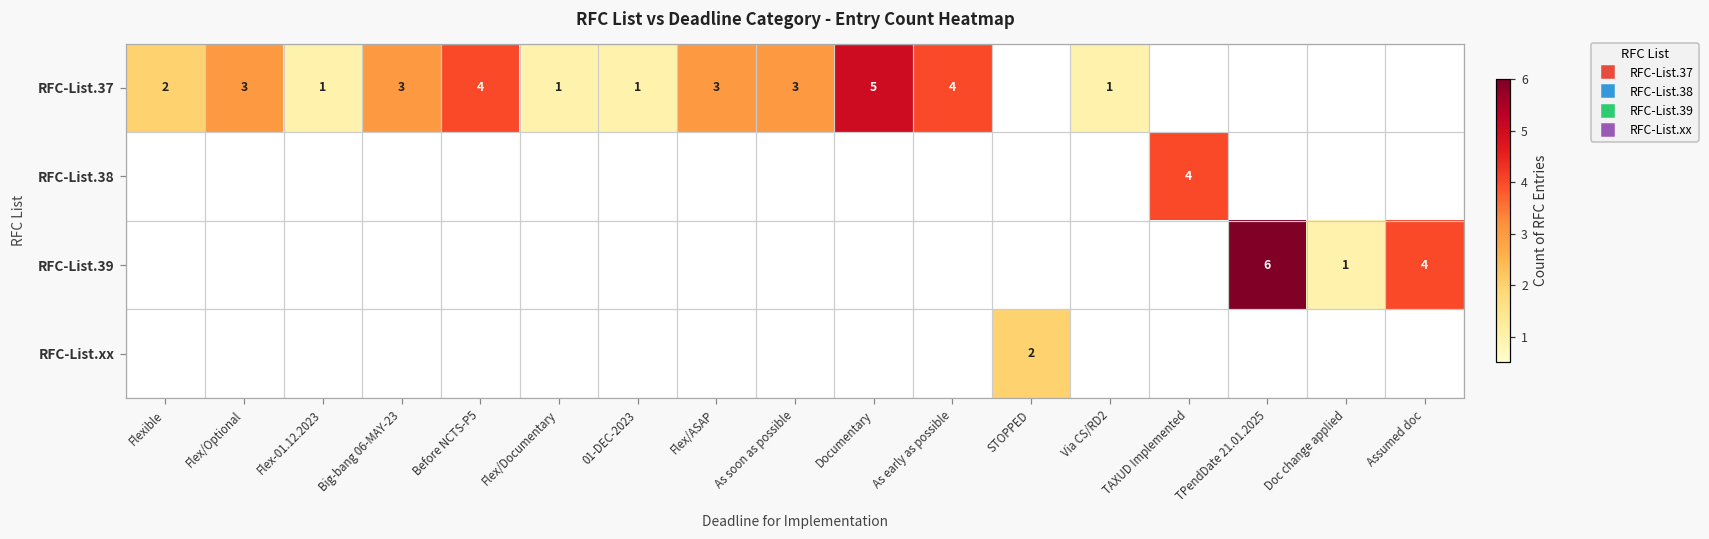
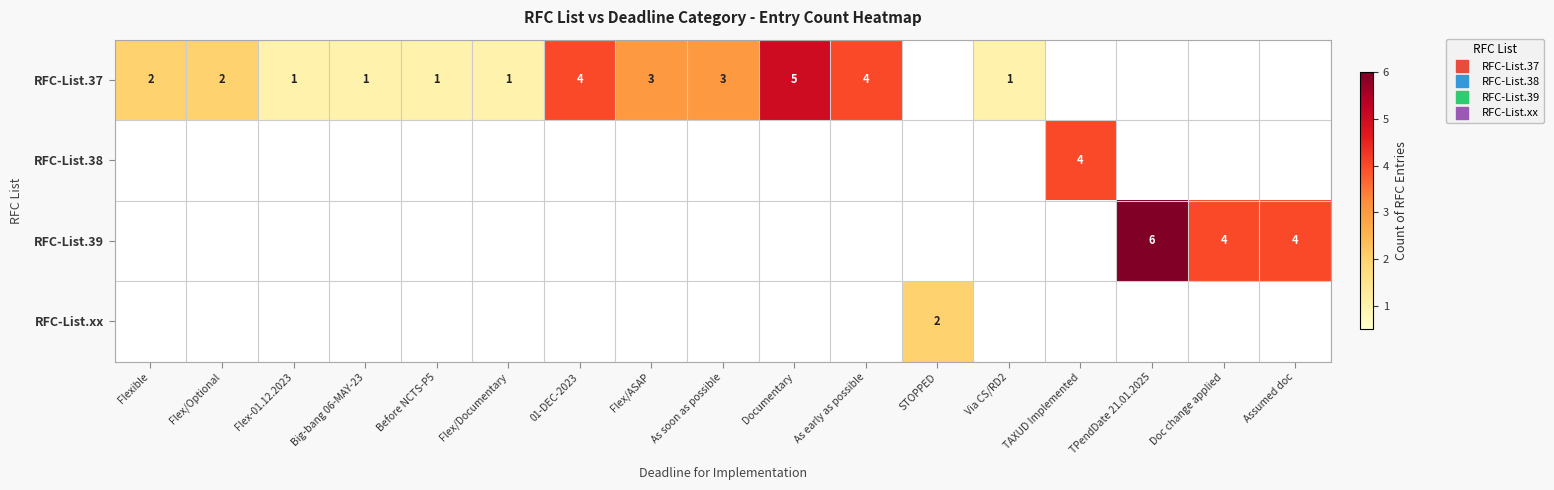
RFC-List.37, Flex/Optional: 3 -> 2
RFC-List.37, Big-bang 06-MAY-23: 3 -> 1
RFC-List.37, Before NCTS-P5: 4 -> 1
RFC-List.37, 01-DEC-2023: 1 -> 4
RFC-List.39, Doc change applied: 1 -> 4
